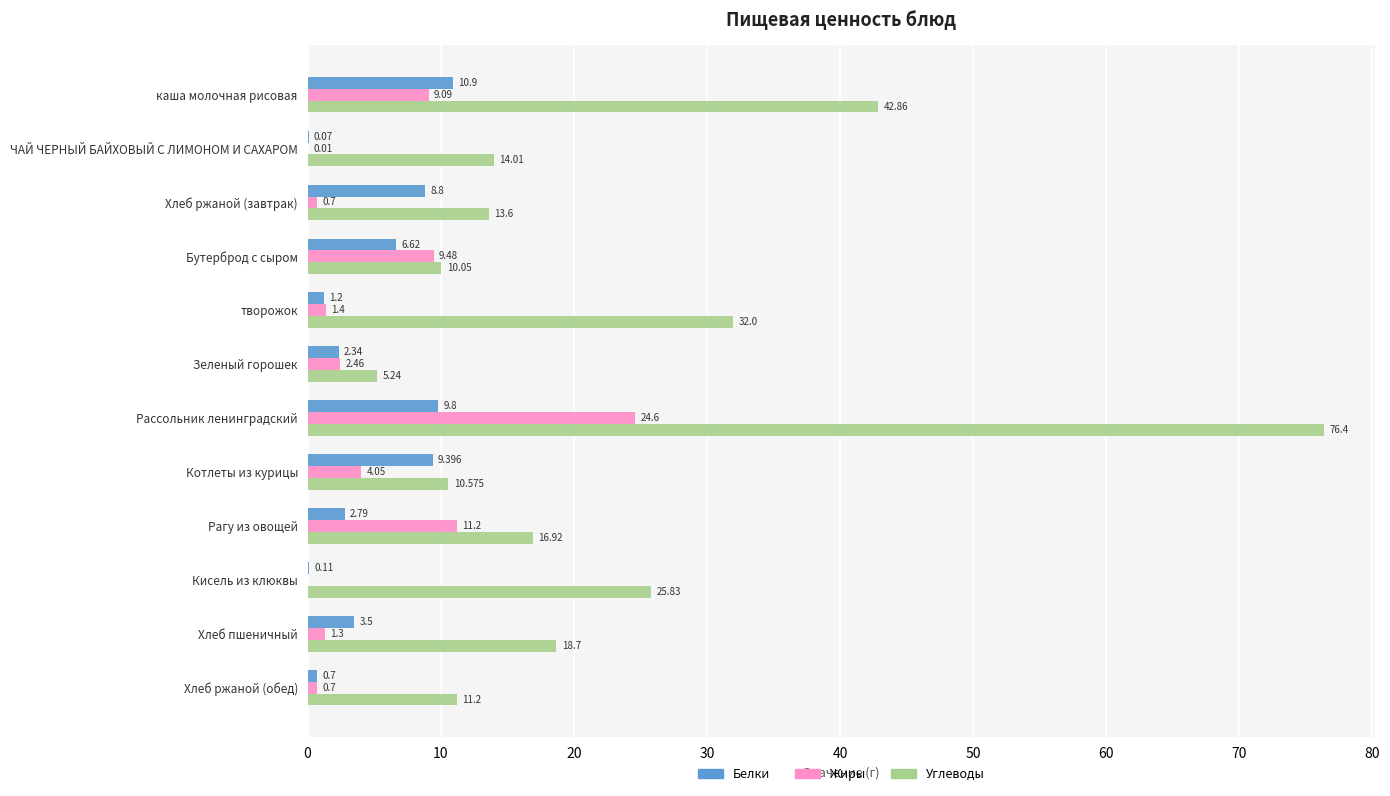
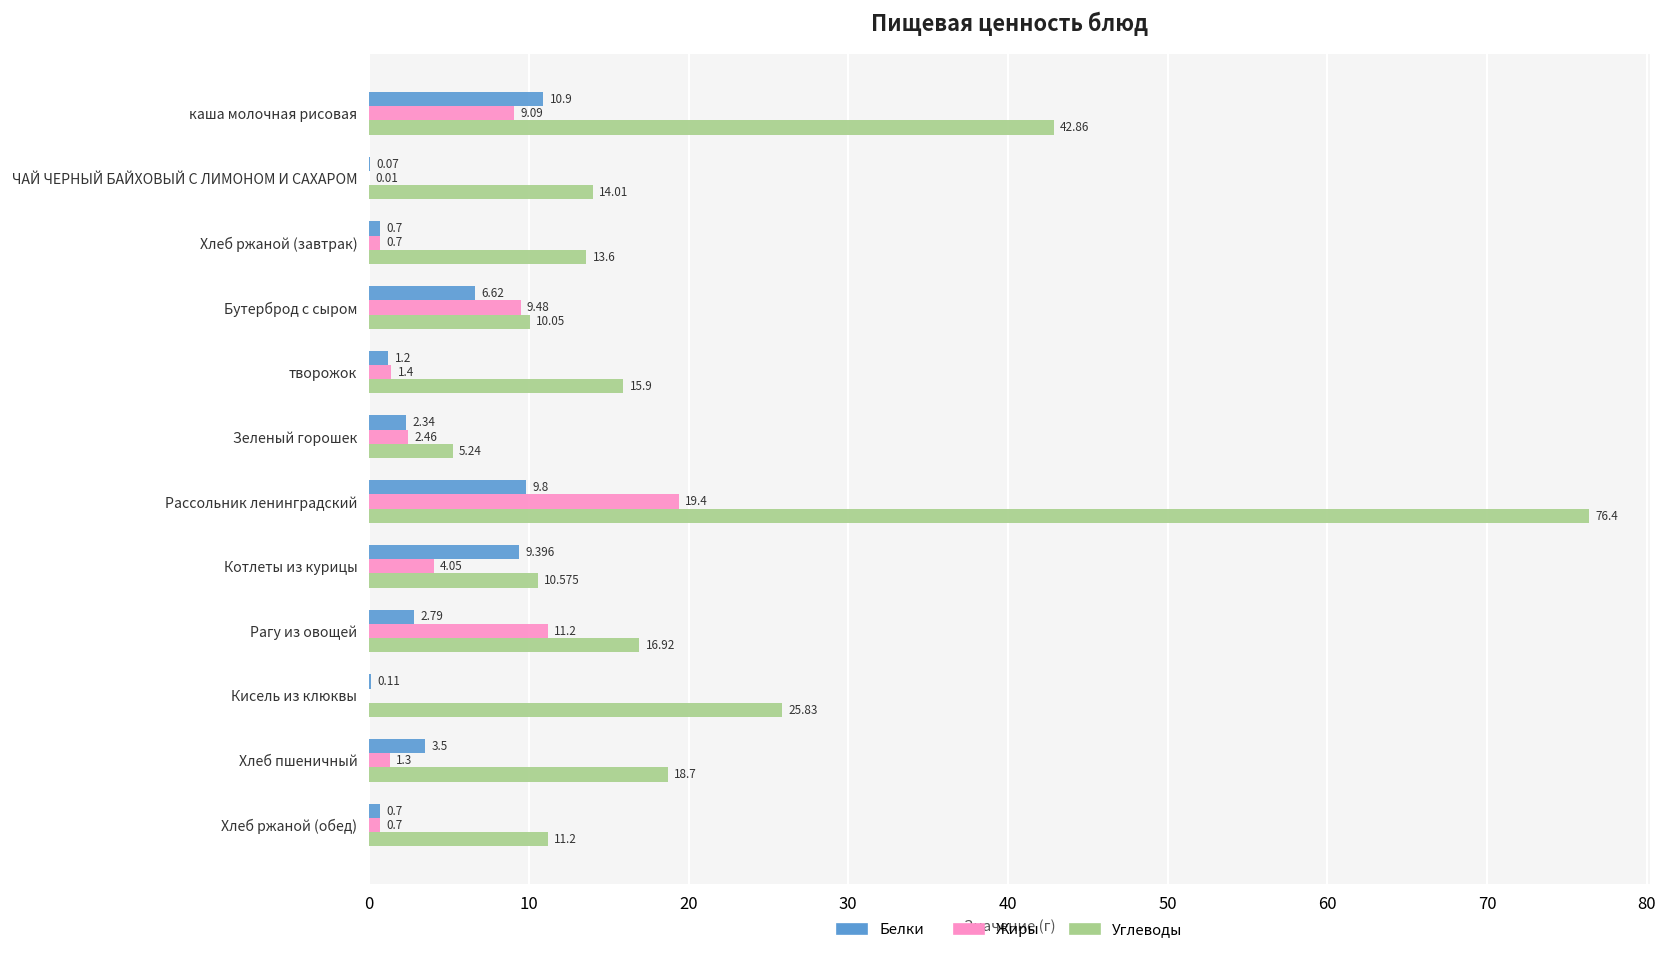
Белки, Хлеб ржаной (завтрак): 8.8 -> 0.7
Углеводы, творожок: 32.0 -> 15.9
Жиры, Рассольник ленинградский: 24.6 -> 19.4
